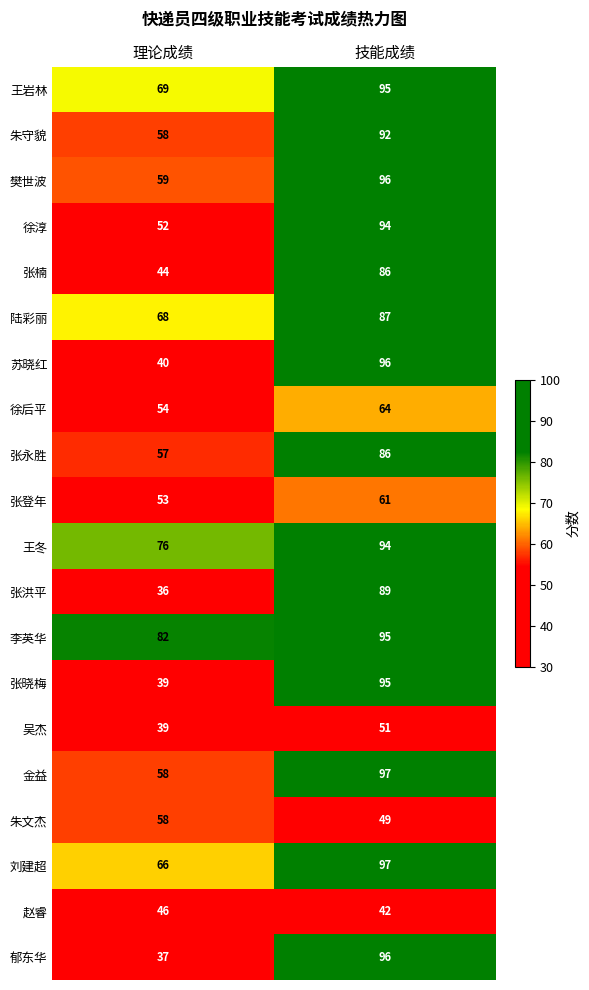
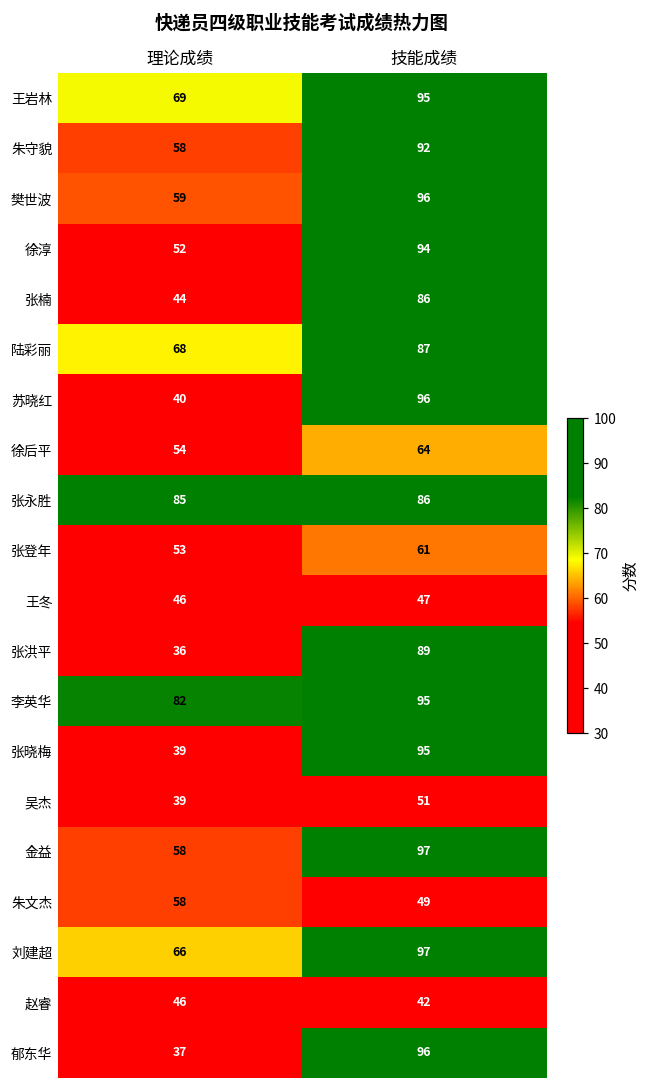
张永胜, 理论成绩: 57 -> 85
王冬, 理论成绩: 76 -> 46
王冬, 技能成绩: 94 -> 47
